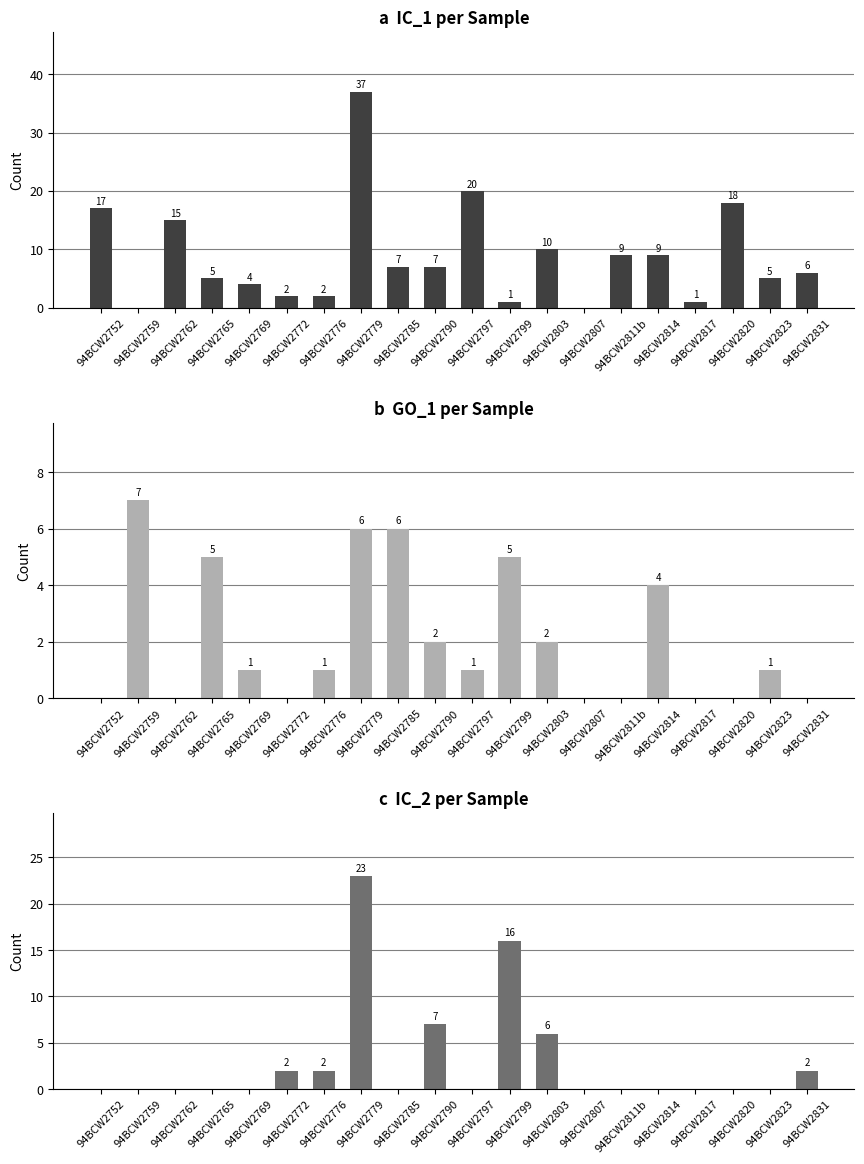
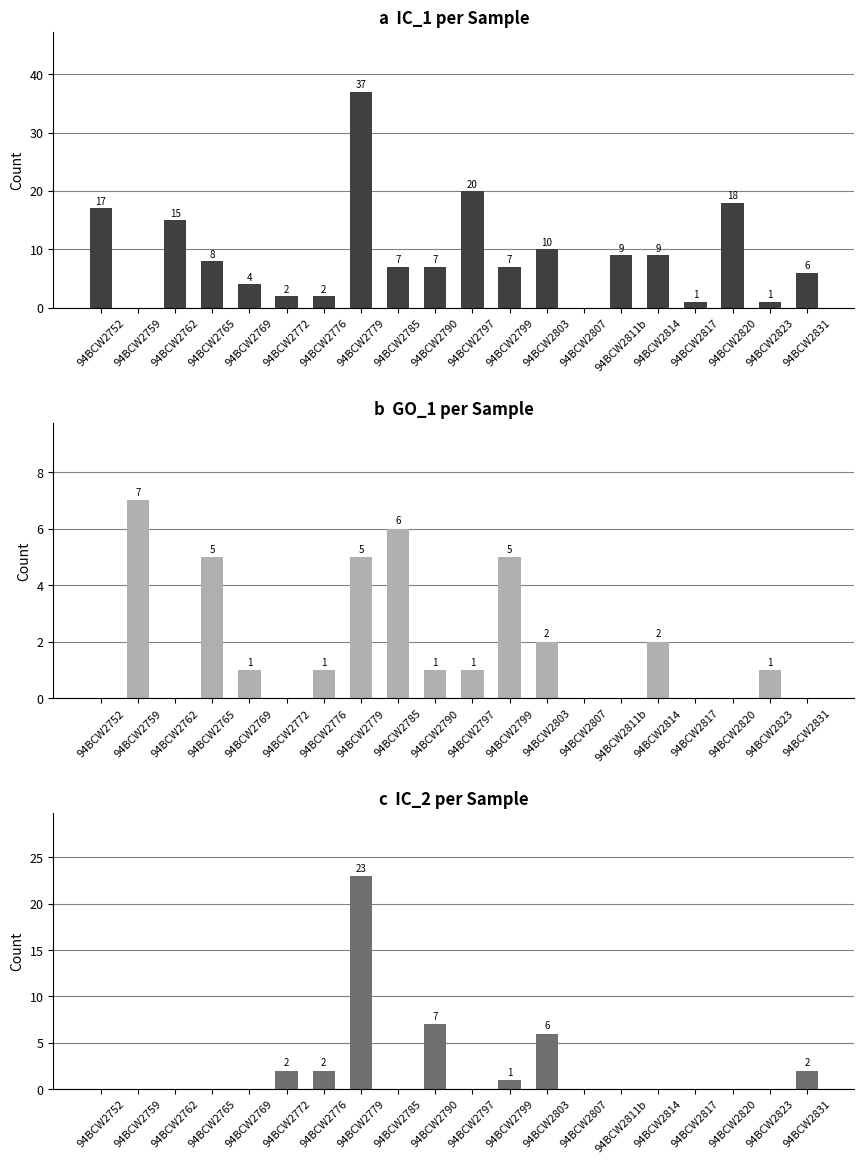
a IC_1 per Sample, 94BCW2765: 5 -> 8
a IC_1 per Sample, 94BCW2799: 1 -> 7
a IC_1 per Sample, 94BCW2823: 5 -> 1
b GO_1 per Sample, 94BCW2779: 6 -> 5
b GO_1 per Sample, 94BCW2790: 2 -> 1
b GO_1 per Sample, 94BCW2814: 4 -> 2
c IC_2 per Sample, 94BCW2799: 16 -> 1
